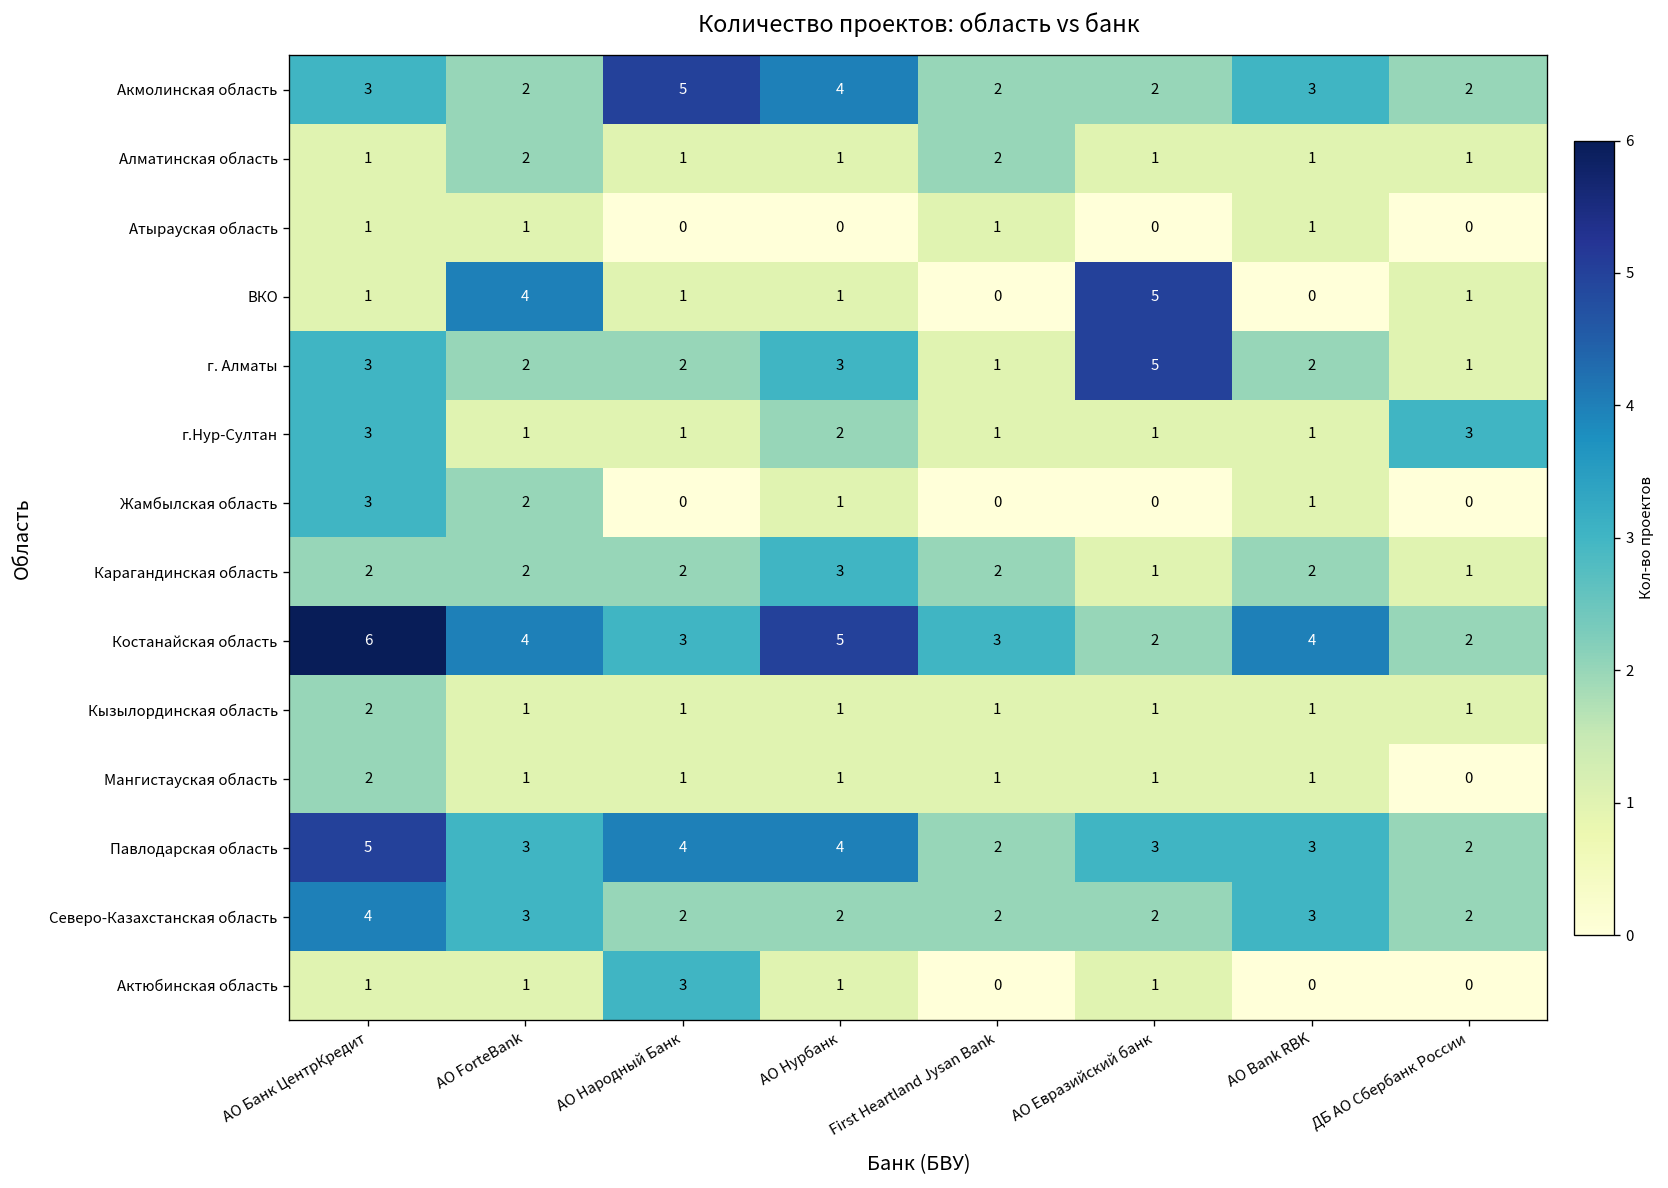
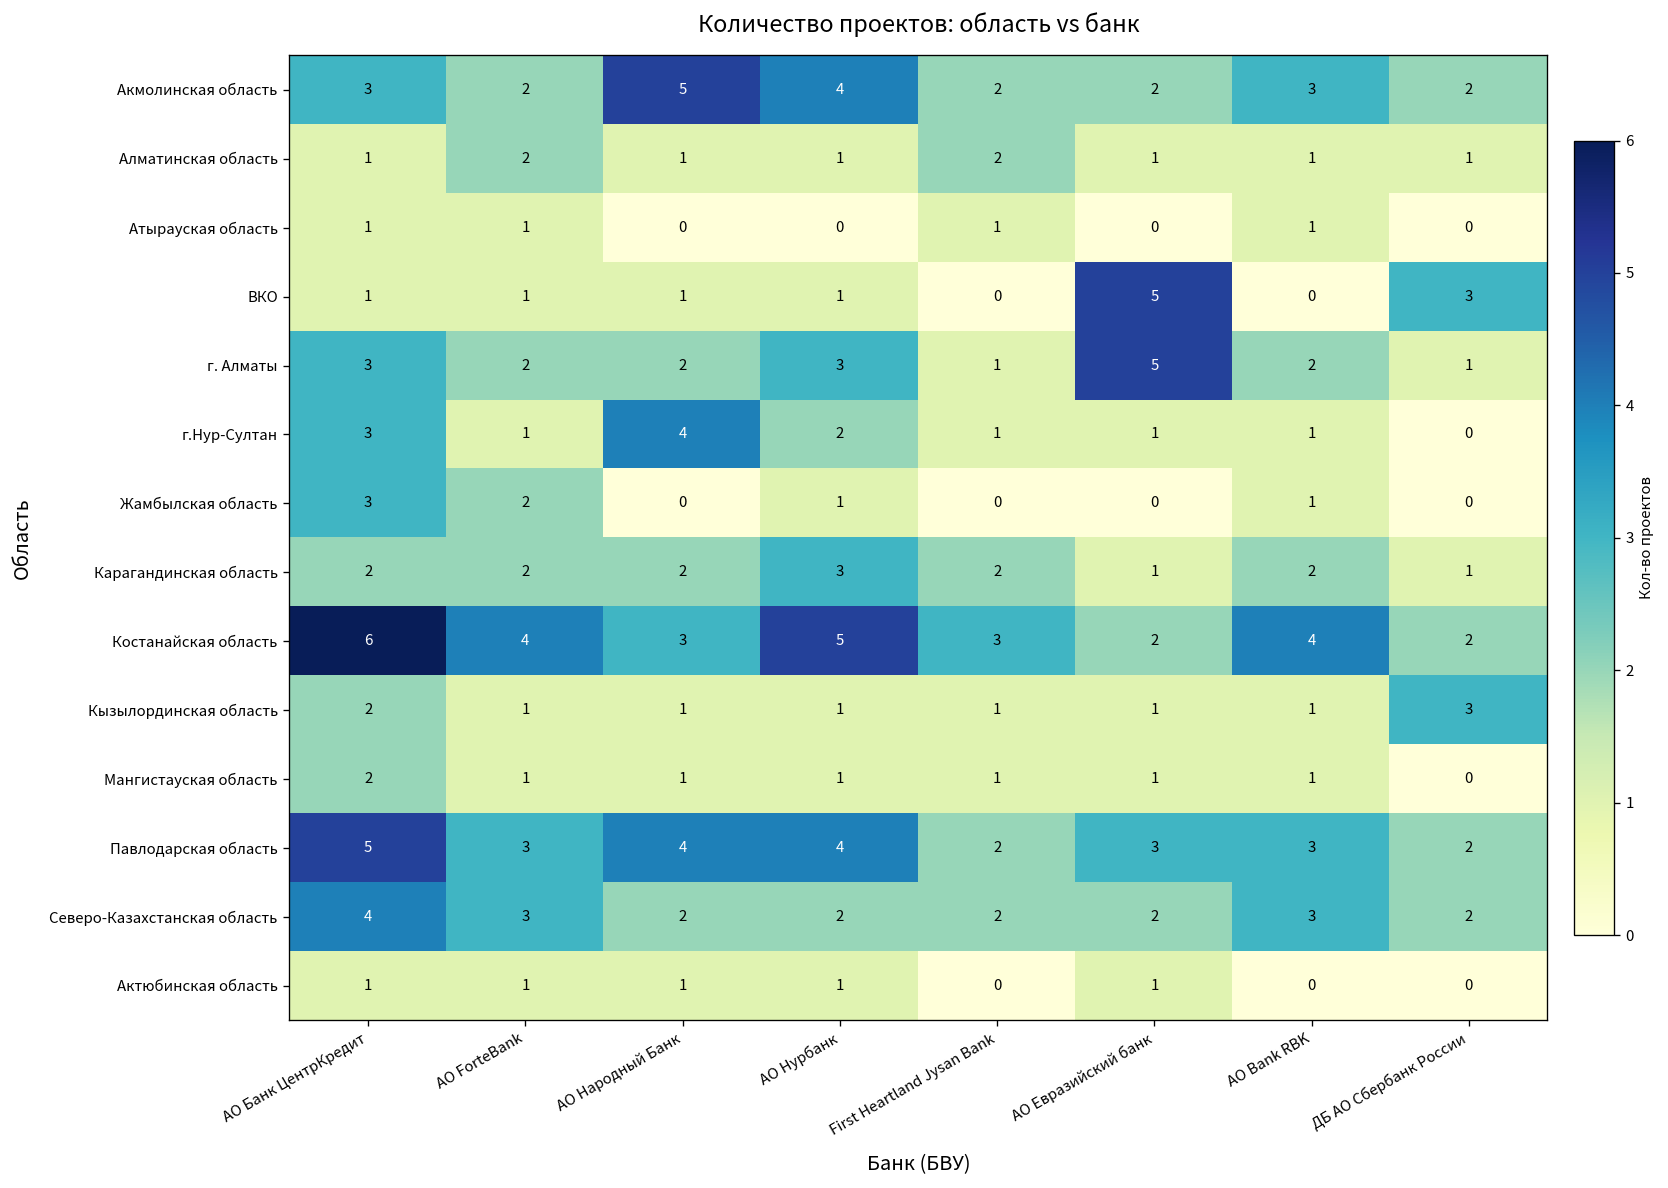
ВКО, АО ForteBank: 4 -> 1
ВКО, ДБ АО Сбербанк России: 1 -> 3
г.Нур-Султан, АО Народный Банк: 1 -> 4
г.Нур-Султан, ДБ АО Сбербанк России: 3 -> 0
Кызылординская область, ДБ АО Сбербанк России: 1 -> 3
Актюбинская область, АО Народный Банк: 3 -> 1
